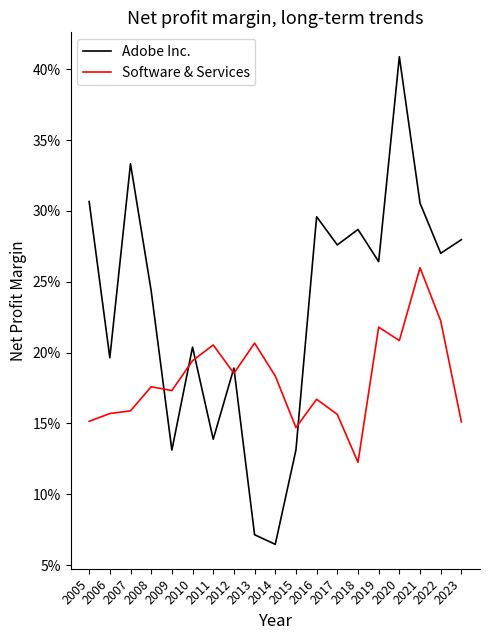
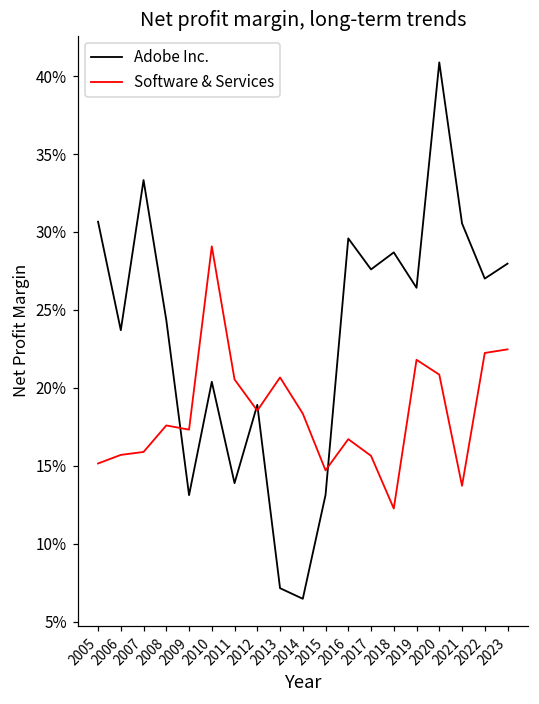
Adobe Inc., 2006: 19.6% -> 23.7%
Software & Services, 2010: 19.4% -> 29.1%
Software & Services, 2021: 26.0% -> 13.7%
Software & Services, 2023: 15.1% -> 22.5%
